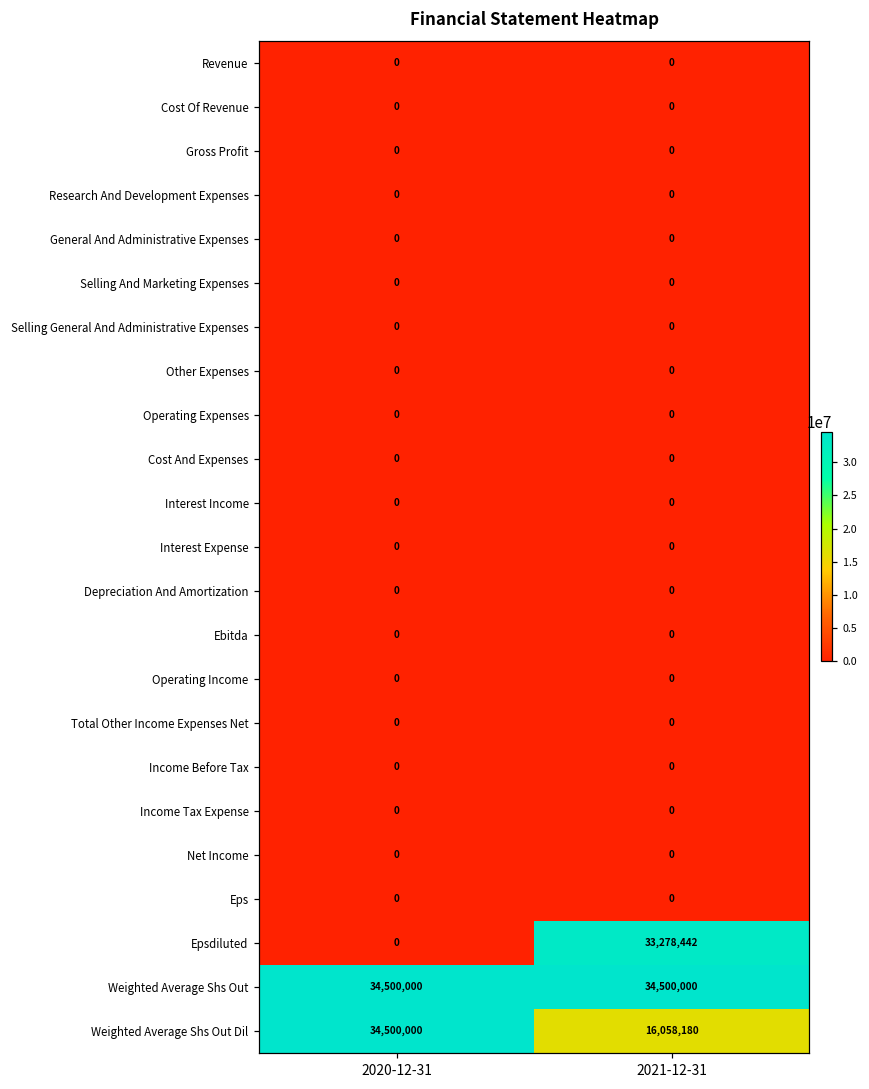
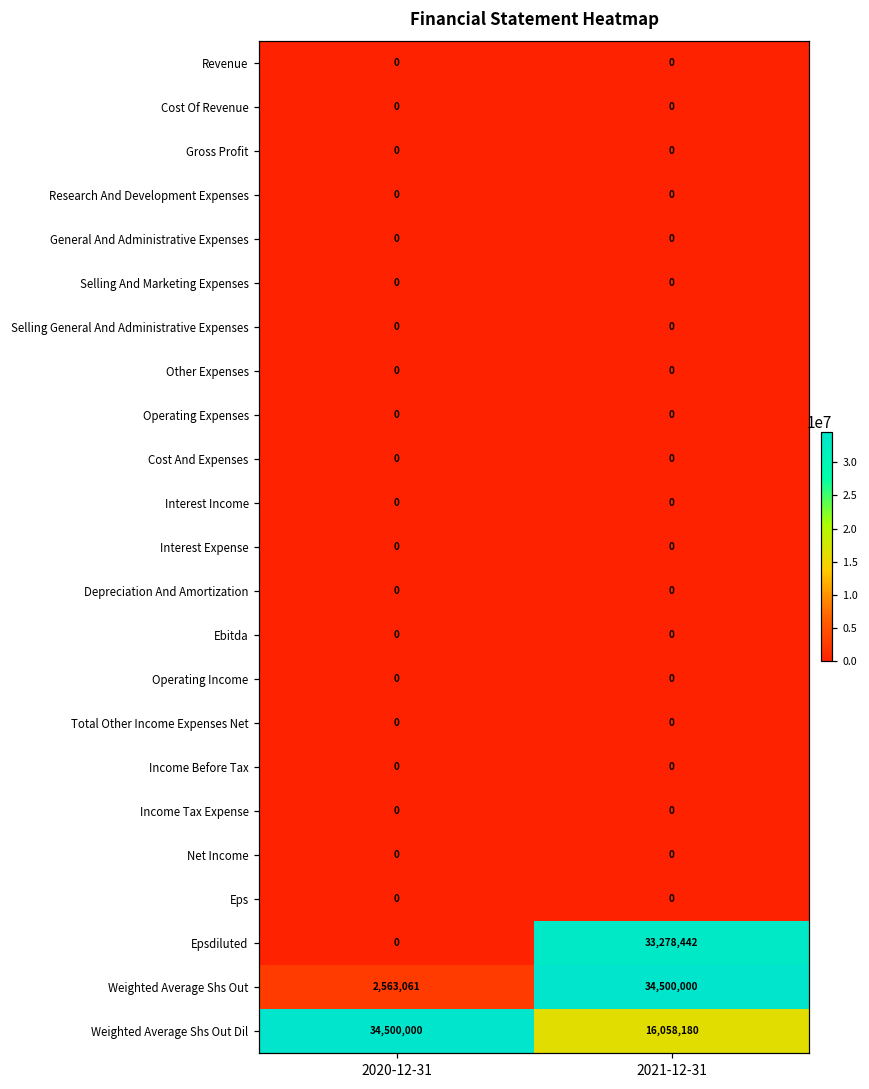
Weighted Average Shs Out, 2020-12-31: 34,500,000 -> 2,563,061
